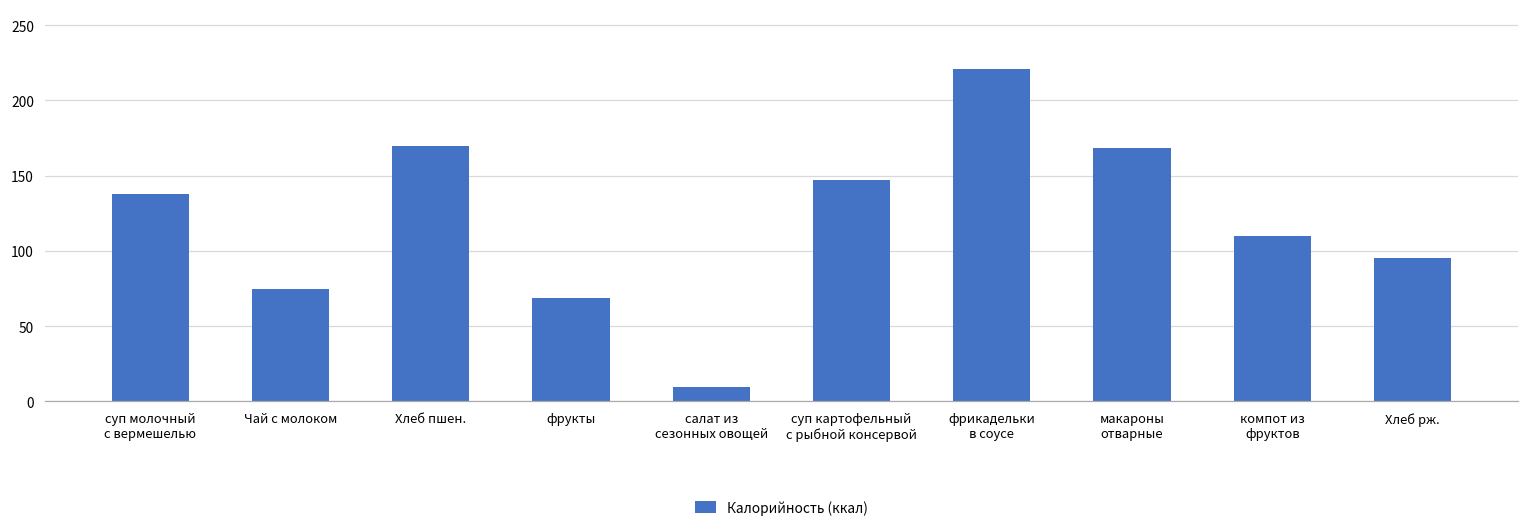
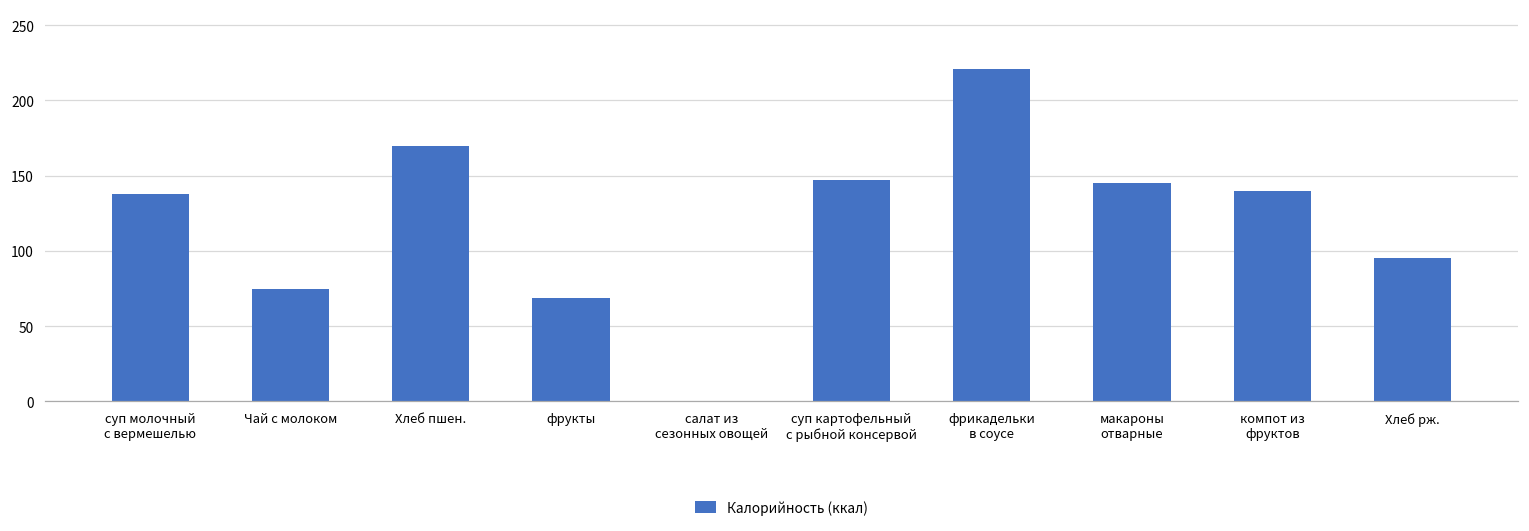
салат из сезонных овощей: 10 -> 1
макароны отварные: 168 -> 145
компот из фруктов: 110 -> 140
